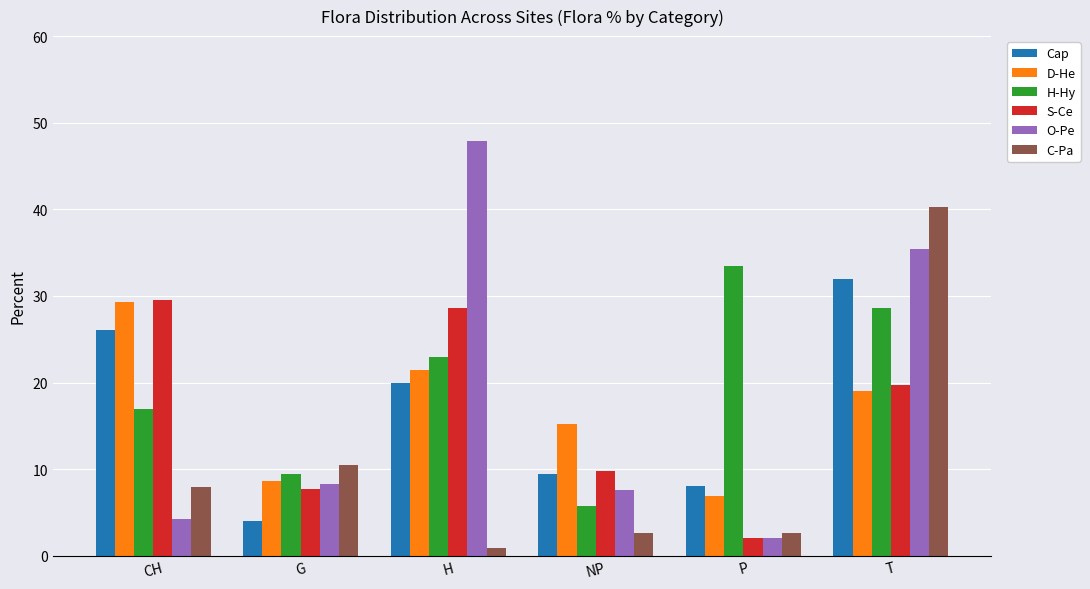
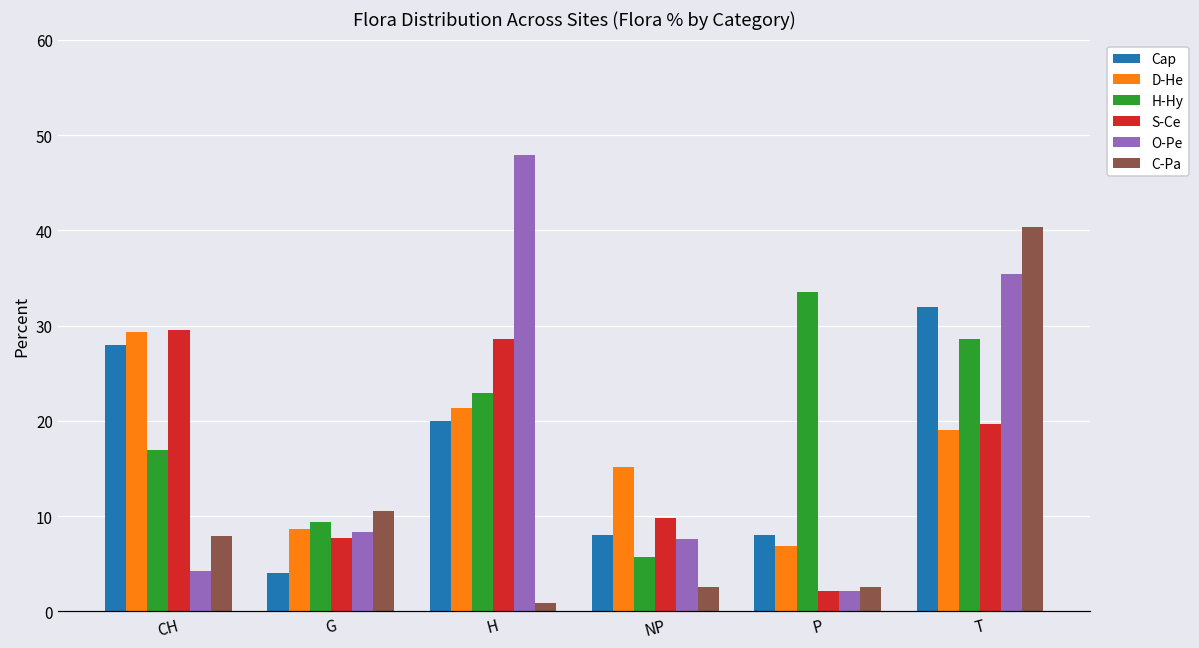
Cap, CH: 26 -> 28
Cap, NP: 9 -> 8
